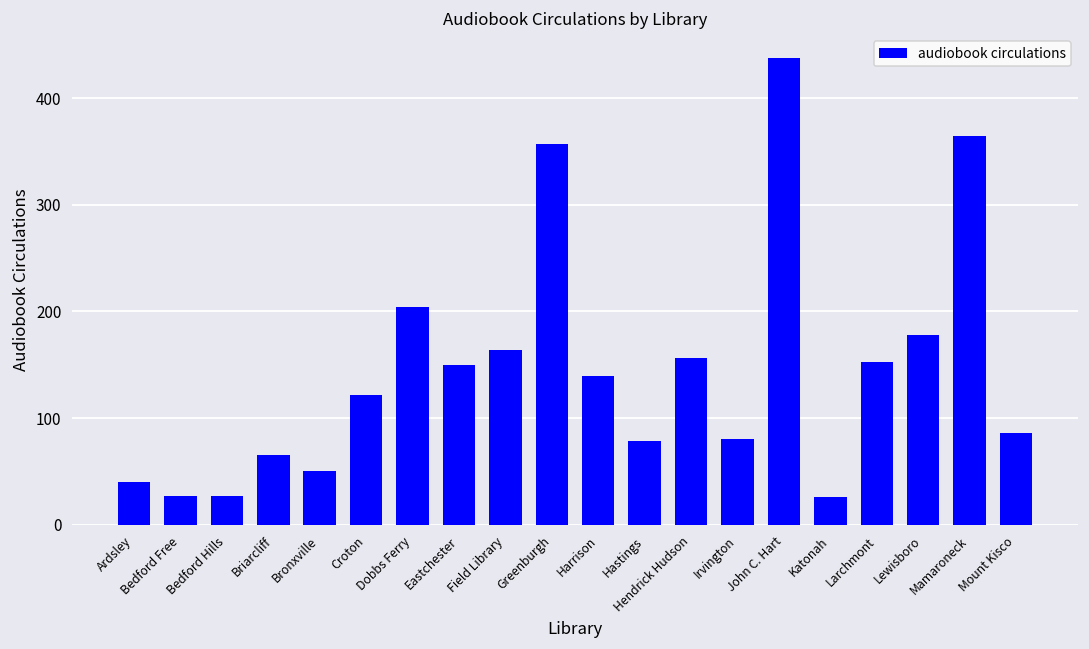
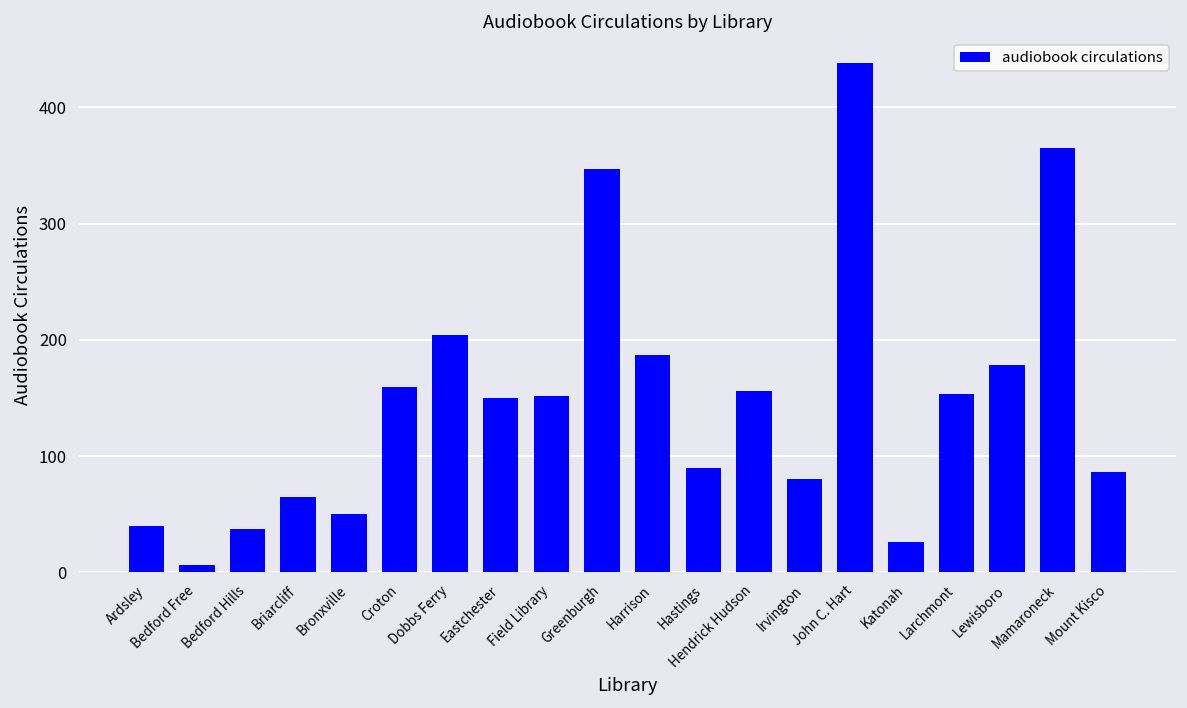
Bedford Free: 30 -> 10
Bedford Hills: 30 -> 40
Croton: 120 -> 160
Field Library: 160 -> 150
Greenburgh: 360 -> 350
Harrison: 140 -> 190
Hastings: 80 -> 90
